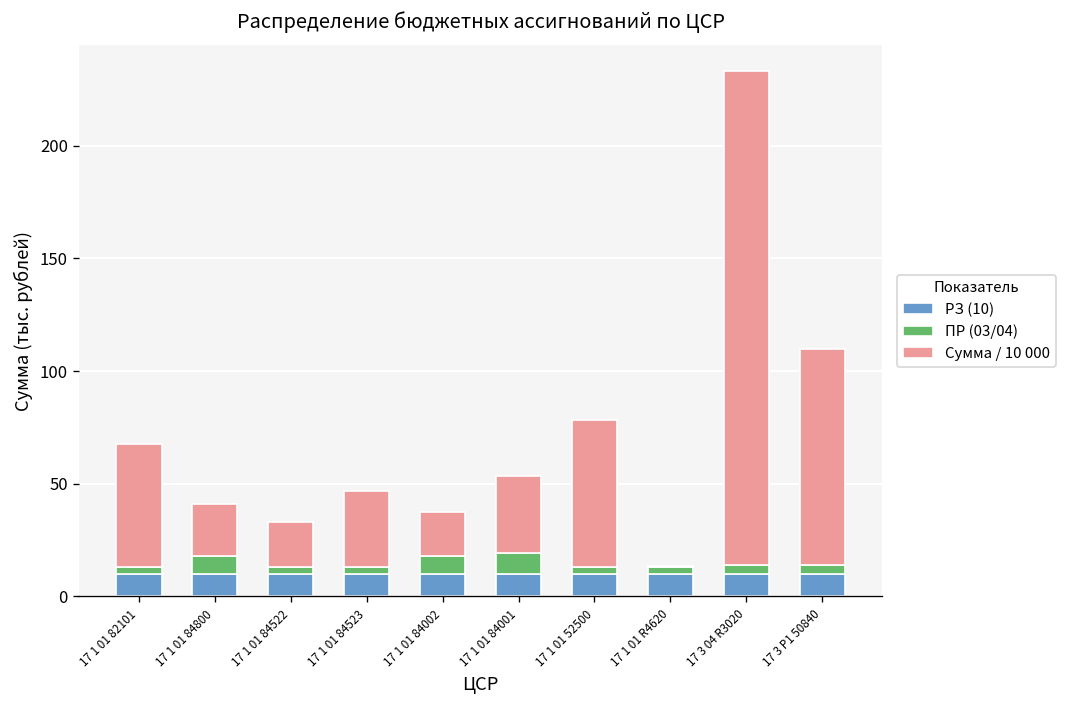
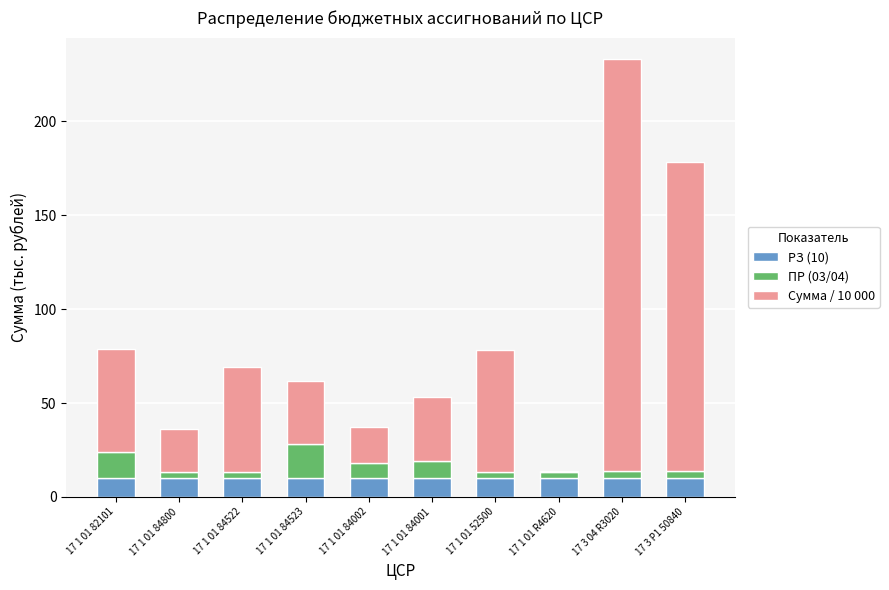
ПР (03/04), 17 1 01 82101: 3 -> 14
ПР (03/04), 17 1 01 84800: 8 -> 3
Сумма / 10 000, 17 1 01 84522: 20 -> 56
ПР (03/04), 17 1 01 84523: 3 -> 18
Сумма / 10 000, 17 3 P1 50840: 96 -> 164
